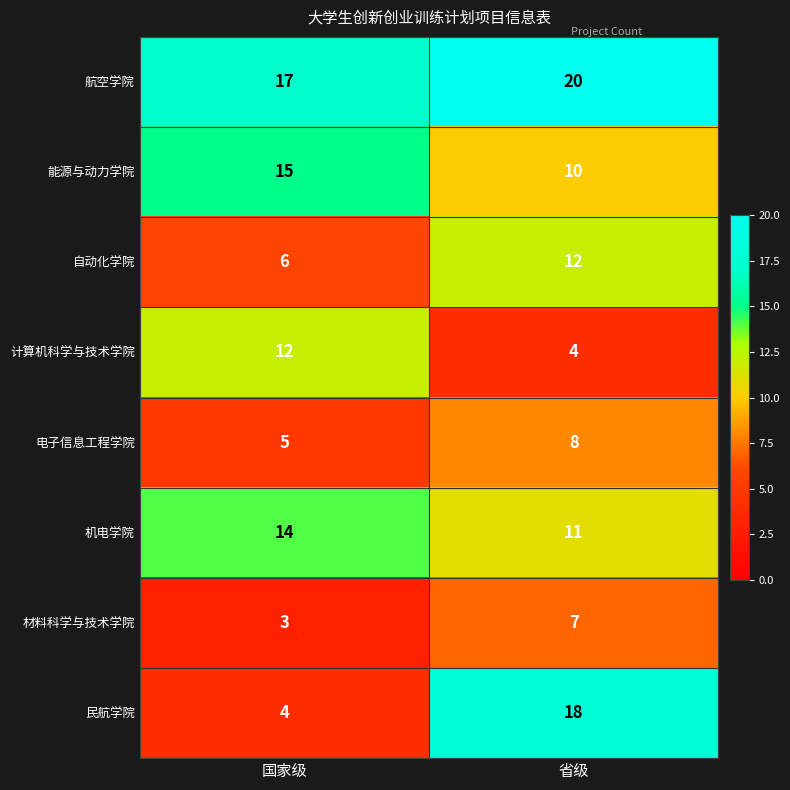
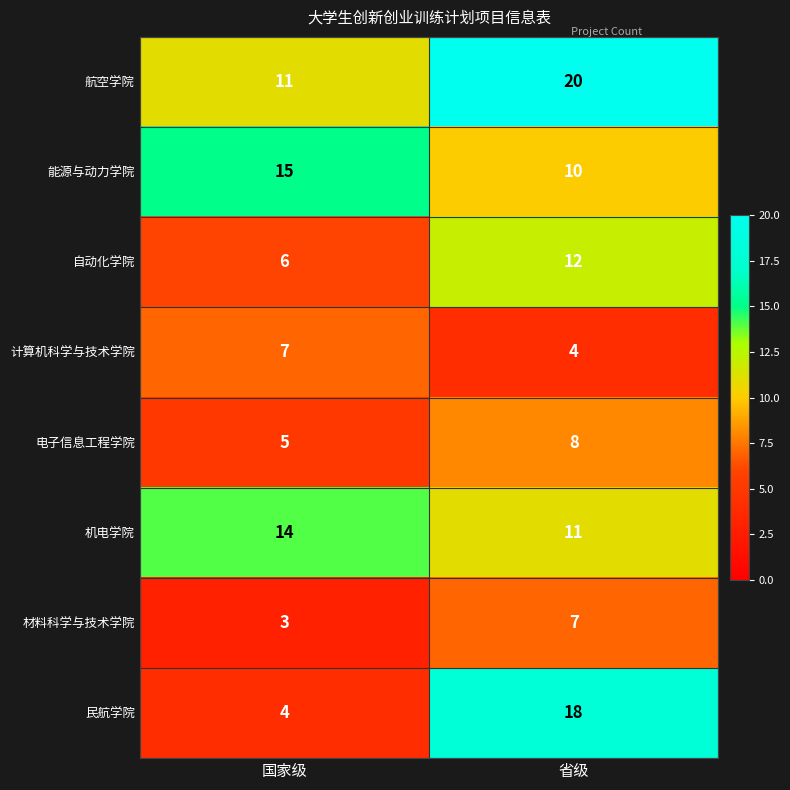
航空学院, 国家级: 17 -> 11
计算机科学与技术学院, 国家级: 12 -> 7
